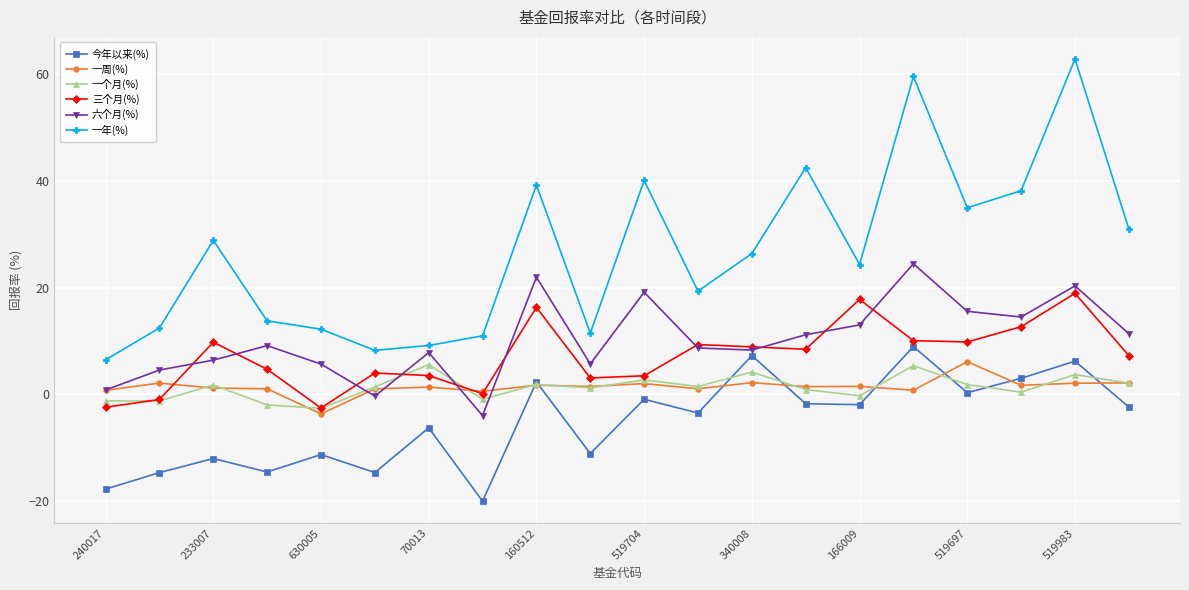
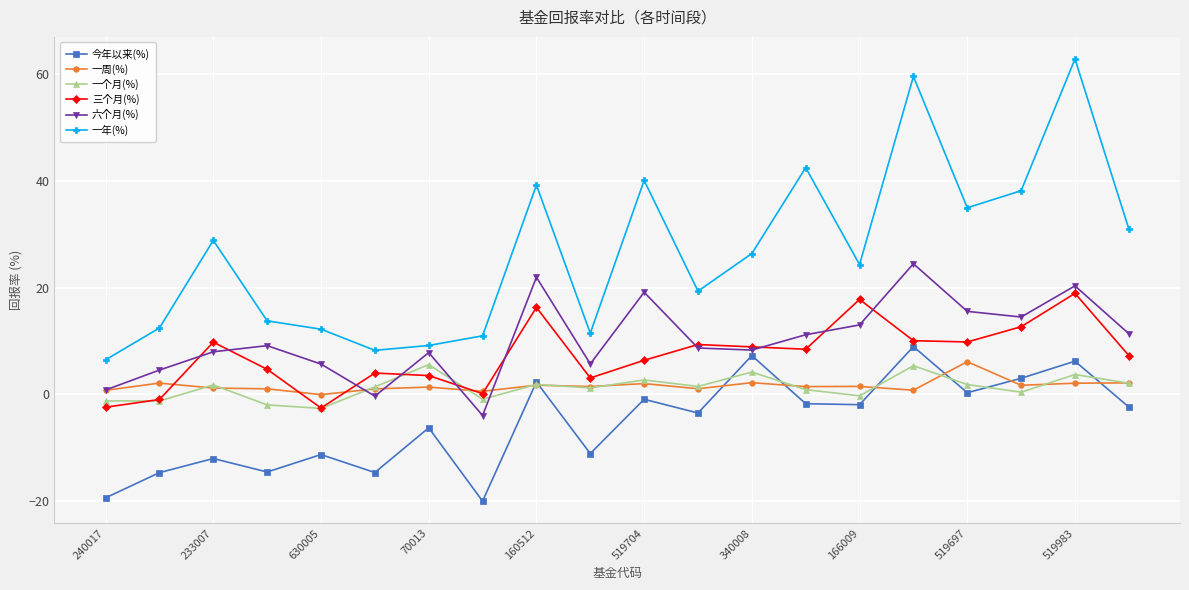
今年以来(%), 240017: -18 -> -19
六个月(%), 233007: 6 -> 8
一周(%), 630005: -4 -> 0
三个月(%), 519704: 3 -> 6
